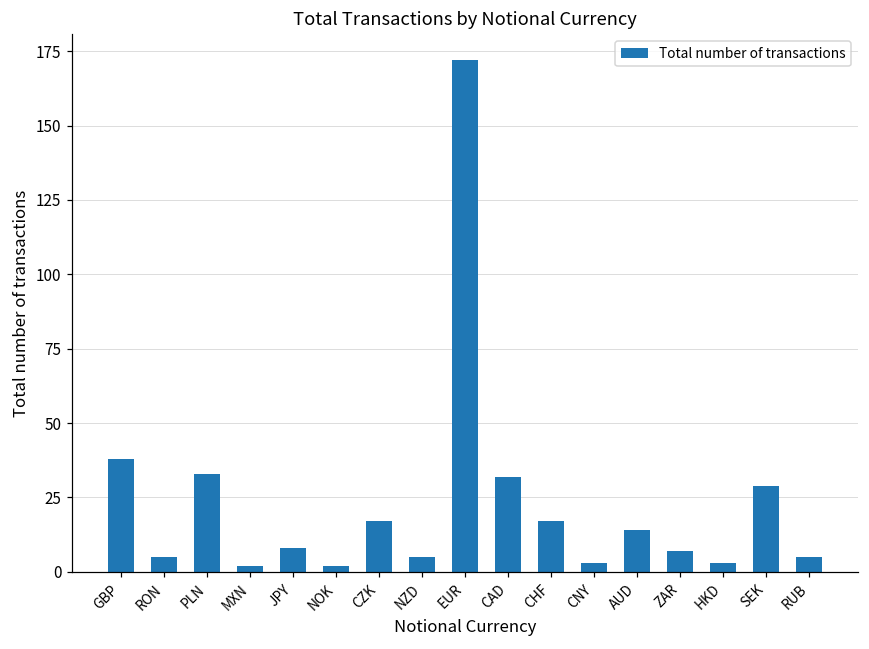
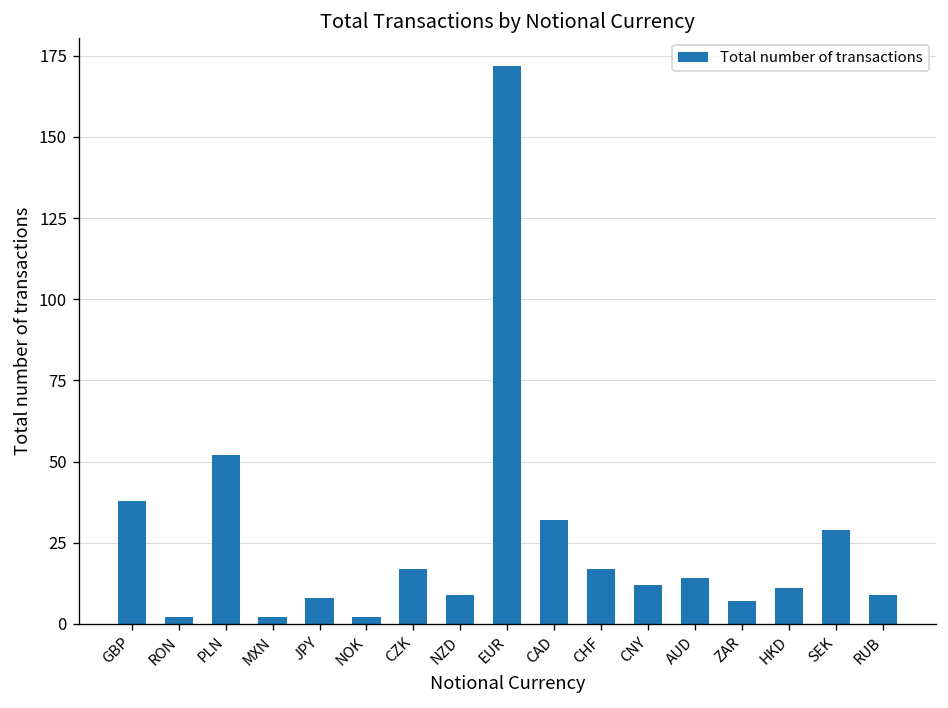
RON: 5 -> 2
PLN: 33 -> 52
NZD: 5 -> 9
CNY: 3 -> 12
HKD: 3 -> 11
RUB: 5 -> 9
